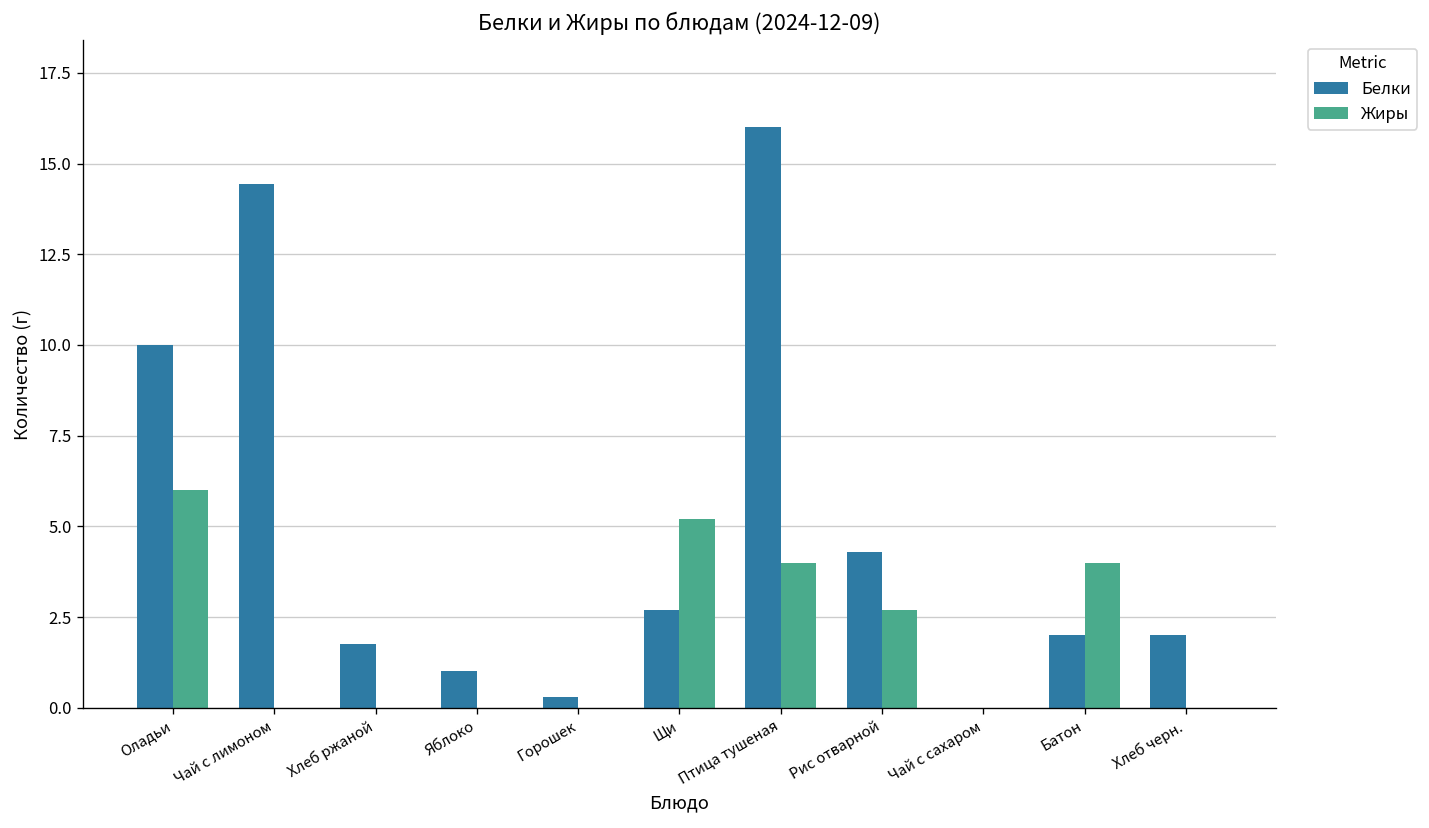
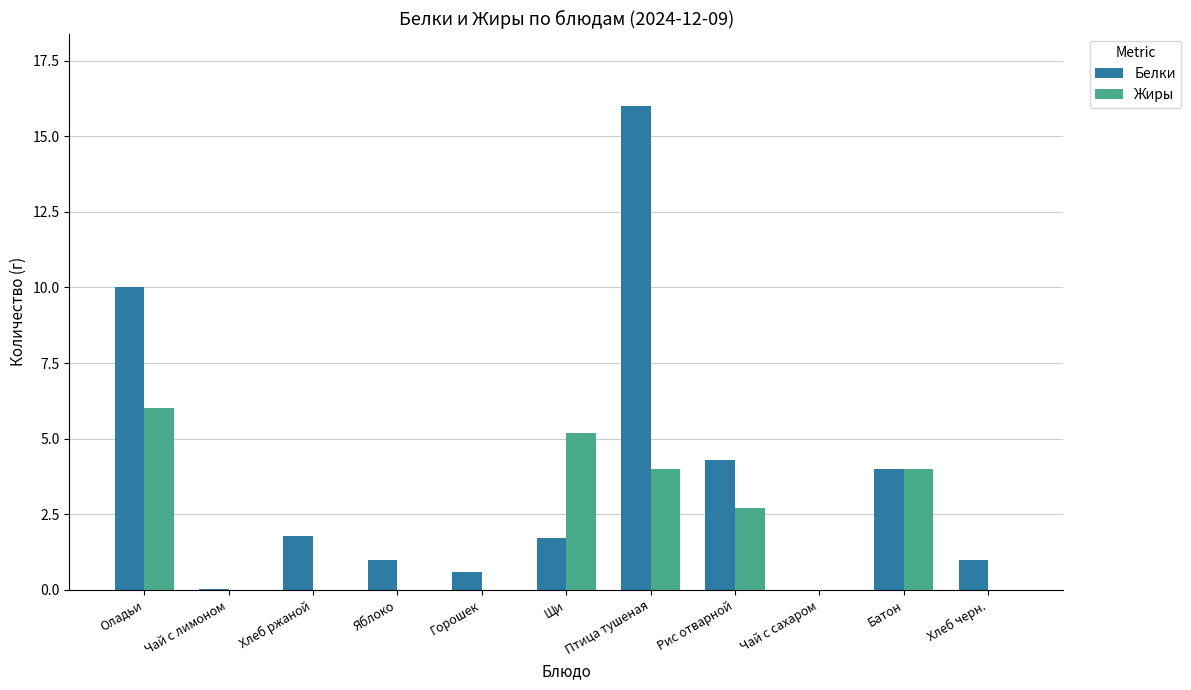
Белки, Чай с лимоном: 14.4 -> 0.0
Белки, Горошек: 0.3 -> 0.6
Белки, Щи: 2.7 -> 1.7
Белки, Батон: 2 -> 4
Белки, Хлеб черн.: 2 -> 1
